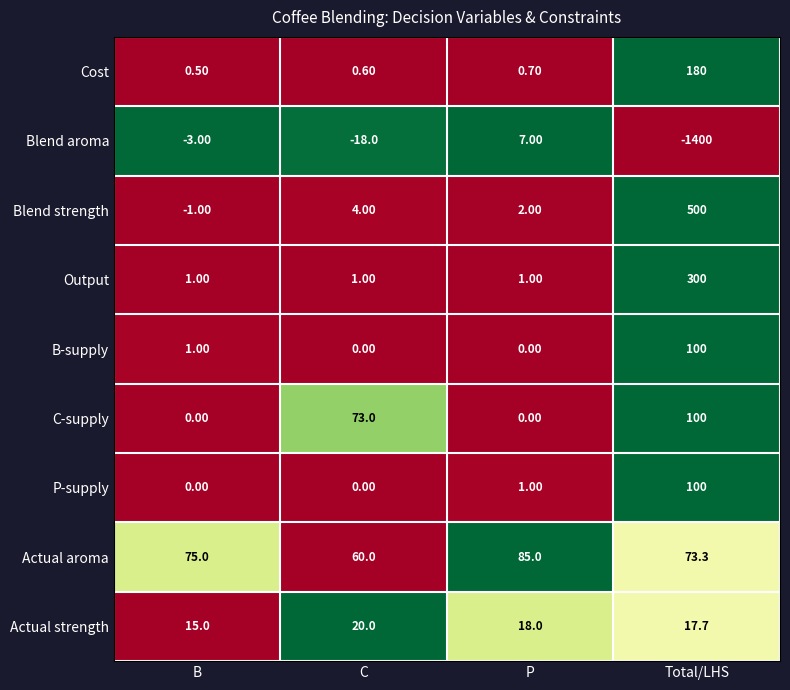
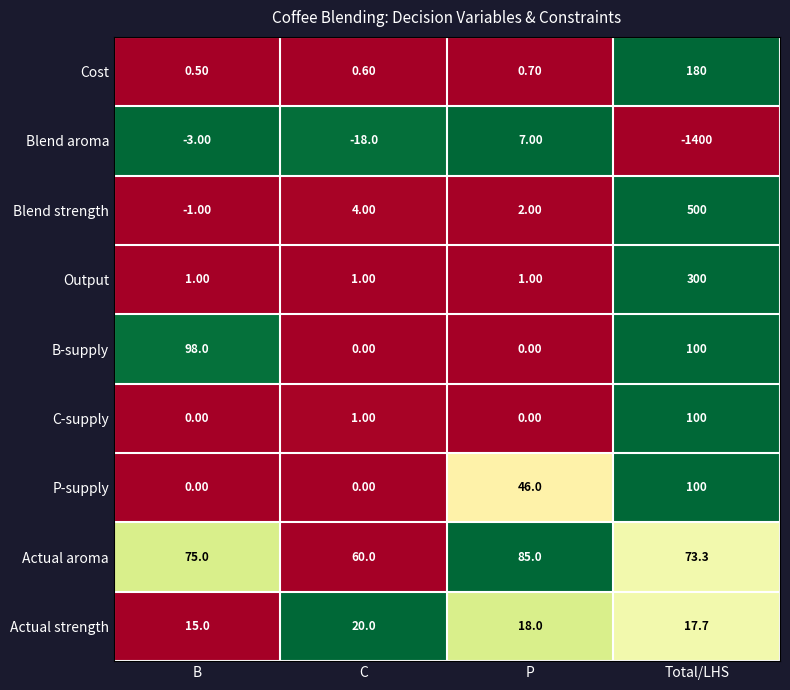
B-supply, B: 1.00 -> 98.0
C-supply, C: 73.0 -> 1.00
P-supply, P: 1.00 -> 46.0
